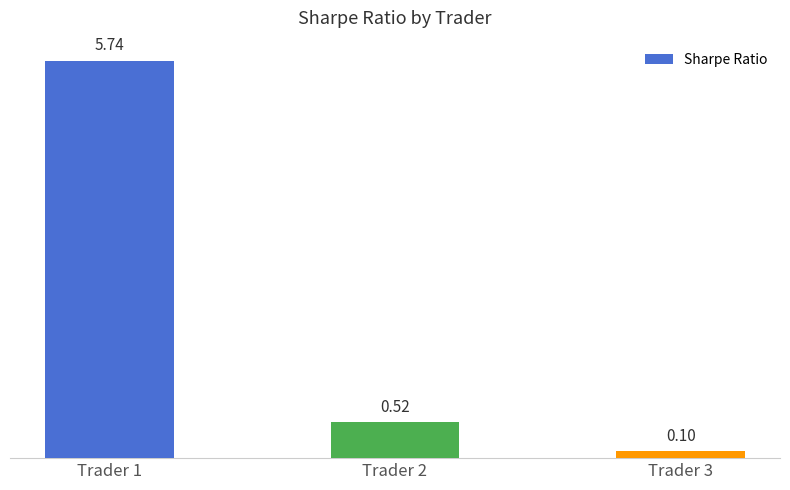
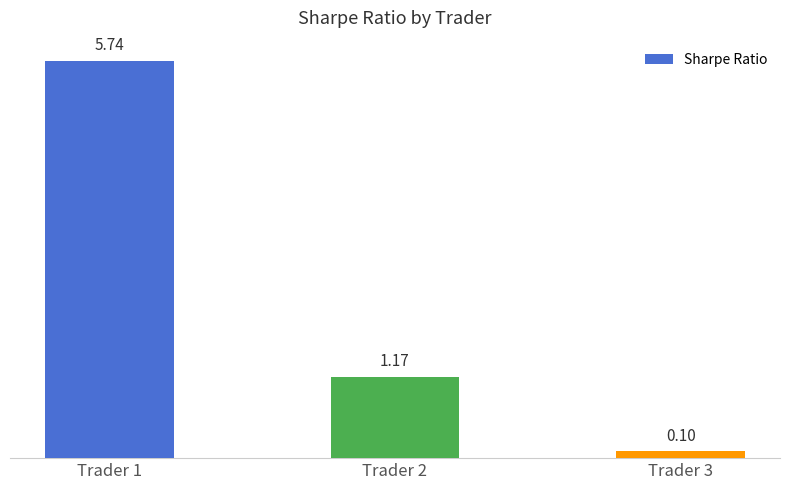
Trader 2: 0.52 -> 1.17
